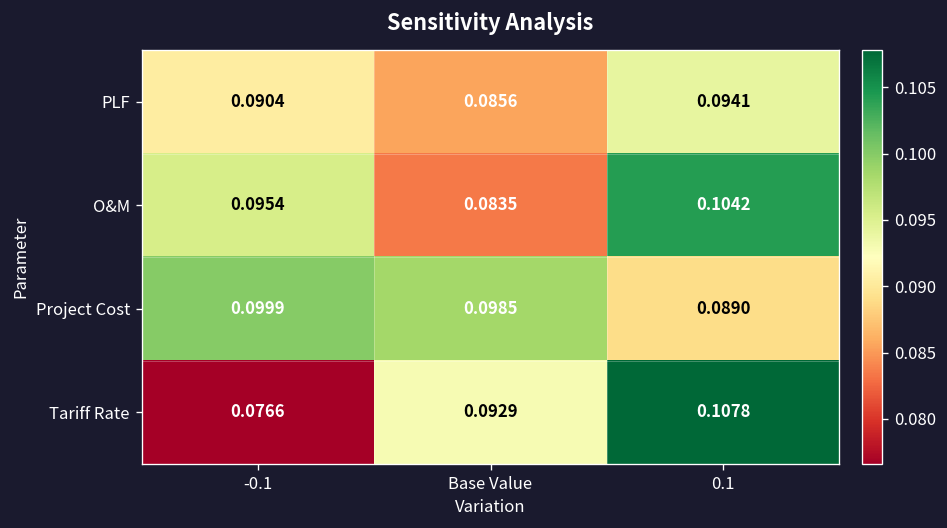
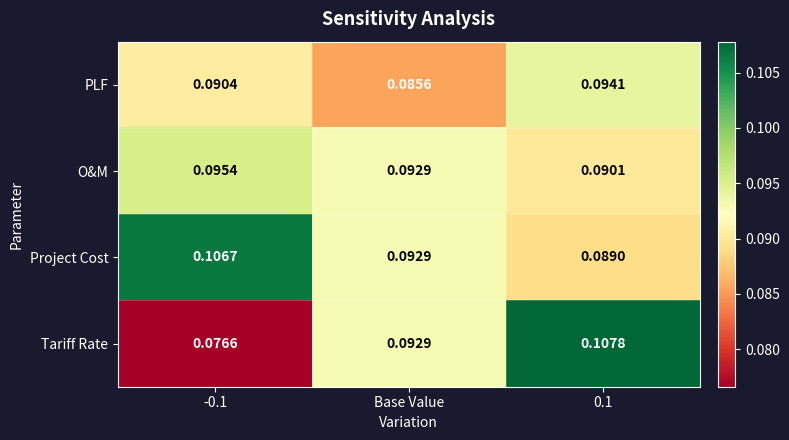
O&M, Base Value: 0.0835 -> 0.0929
O&M, 0.1: 0.1042 -> 0.0901
Project Cost, -0.1: 0.0999 -> 0.1067
Project Cost, Base Value: 0.0985 -> 0.0929
